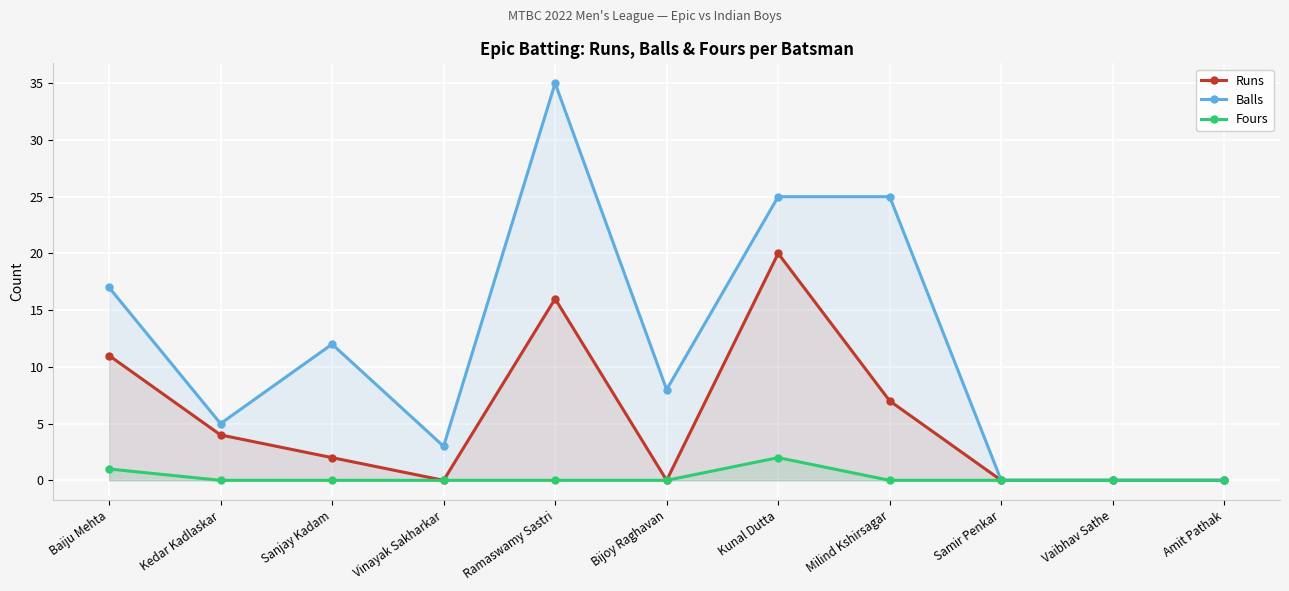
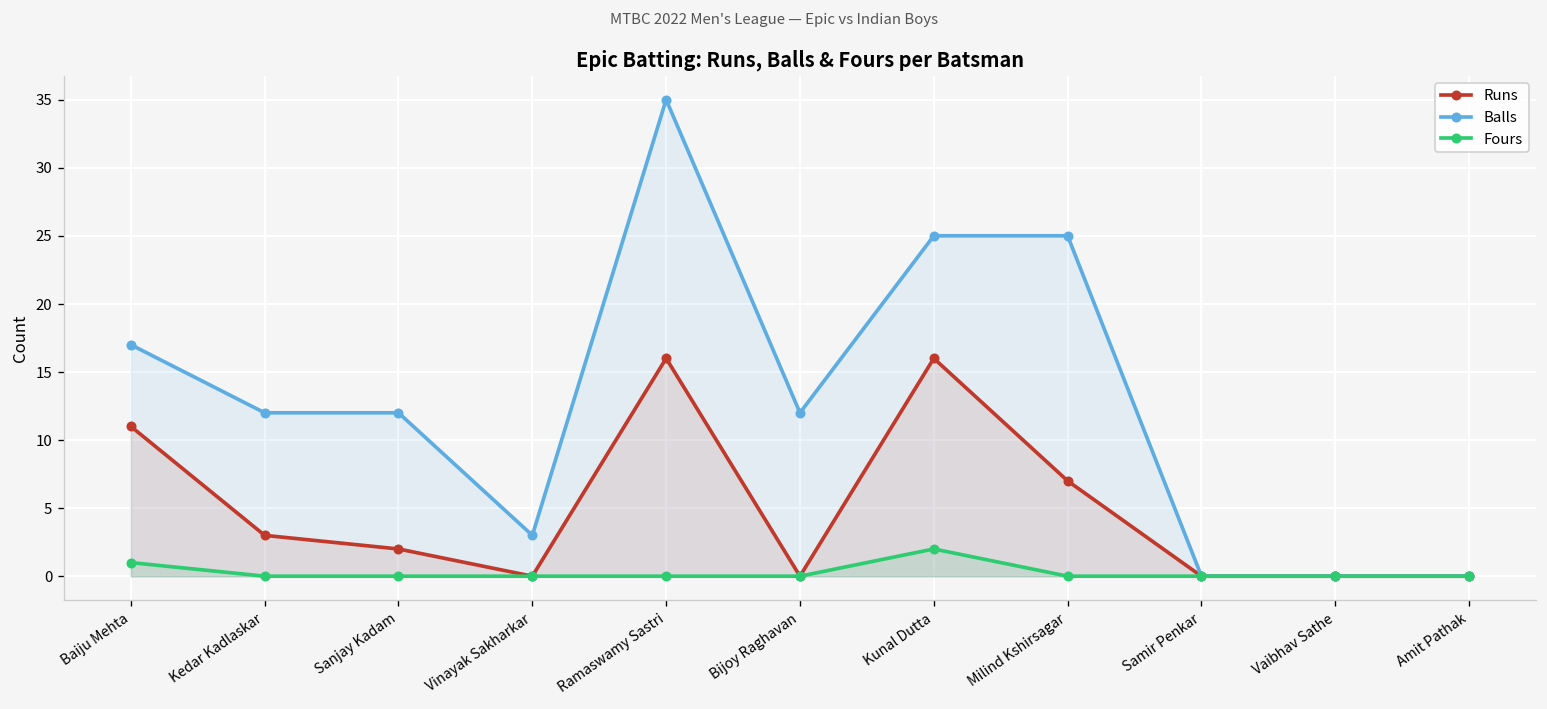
Runs, Kedar Kadlaskar: 4 -> 3
Balls, Kedar Kadlaskar: 5 -> 12
Balls, Bijoy Raghavan: 8 -> 12
Runs, Kunal Dutta: 20 -> 16
